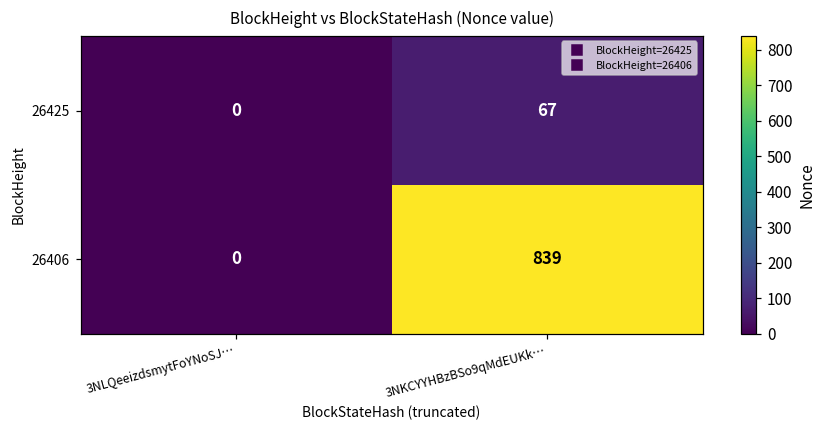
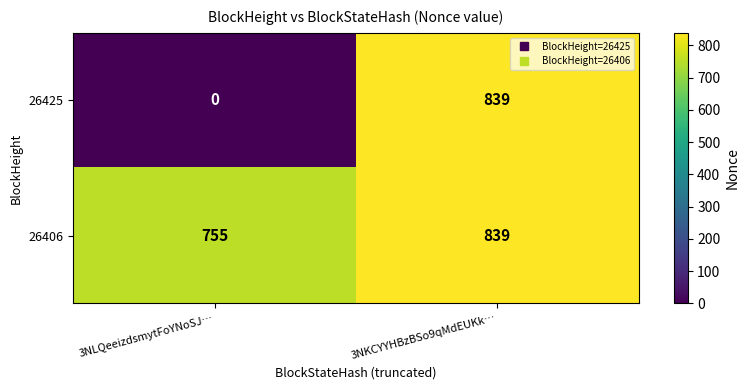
26425, 3NKCYYHBzBSo9qMdEUKk…: 67 -> 839
26406, 3NLQeeizdsmytFoYNoSJ…: 0 -> 755
